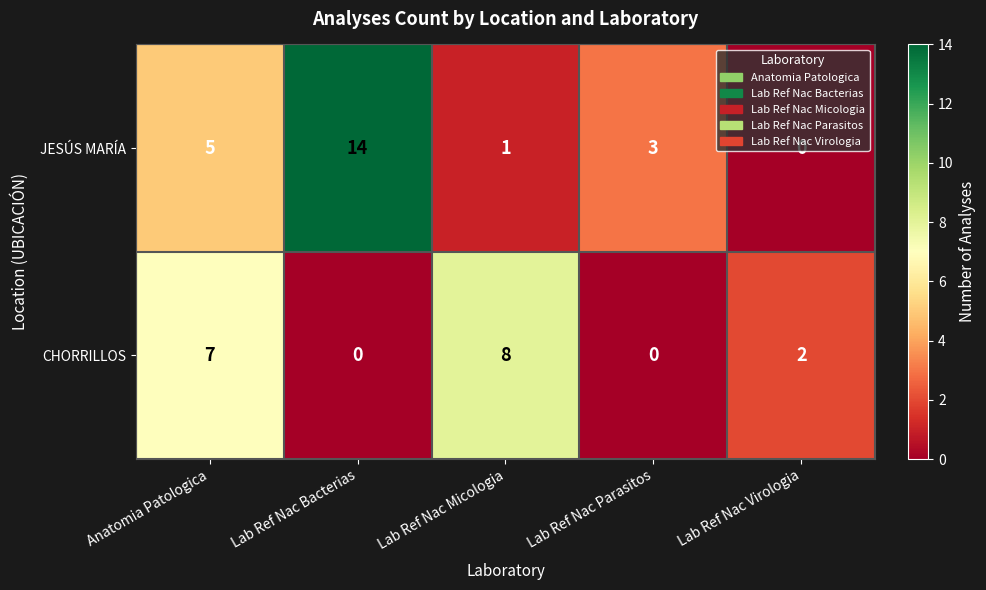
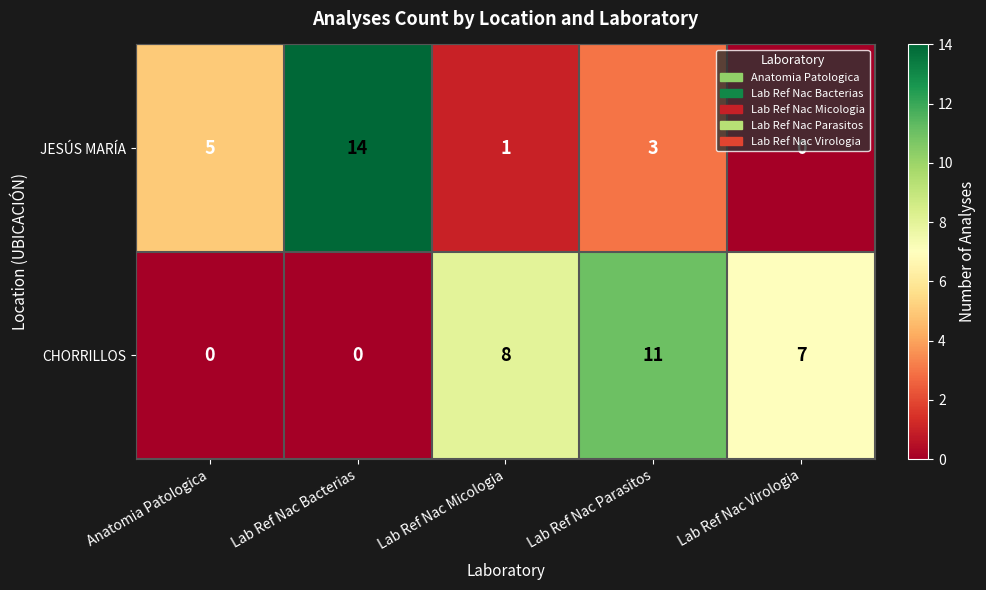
CHORRILLOS, Anatomia Patologica: 7 -> 0
CHORRILLOS, Lab Ref Nac Parasitos: 0 -> 11
CHORRILLOS, Lab Ref Nac Virologia: 2 -> 7
